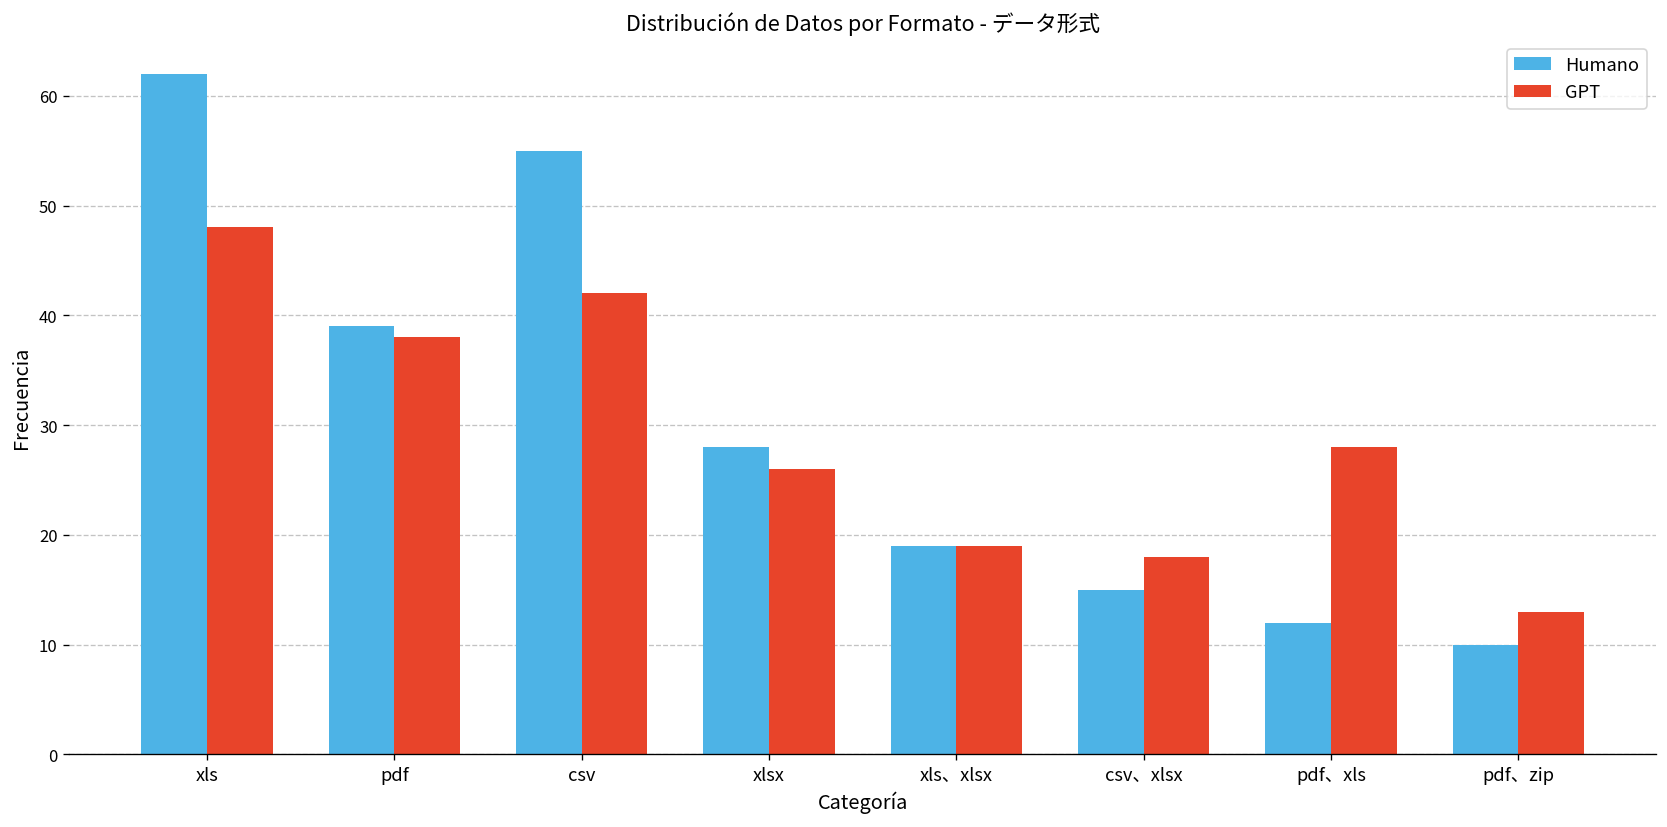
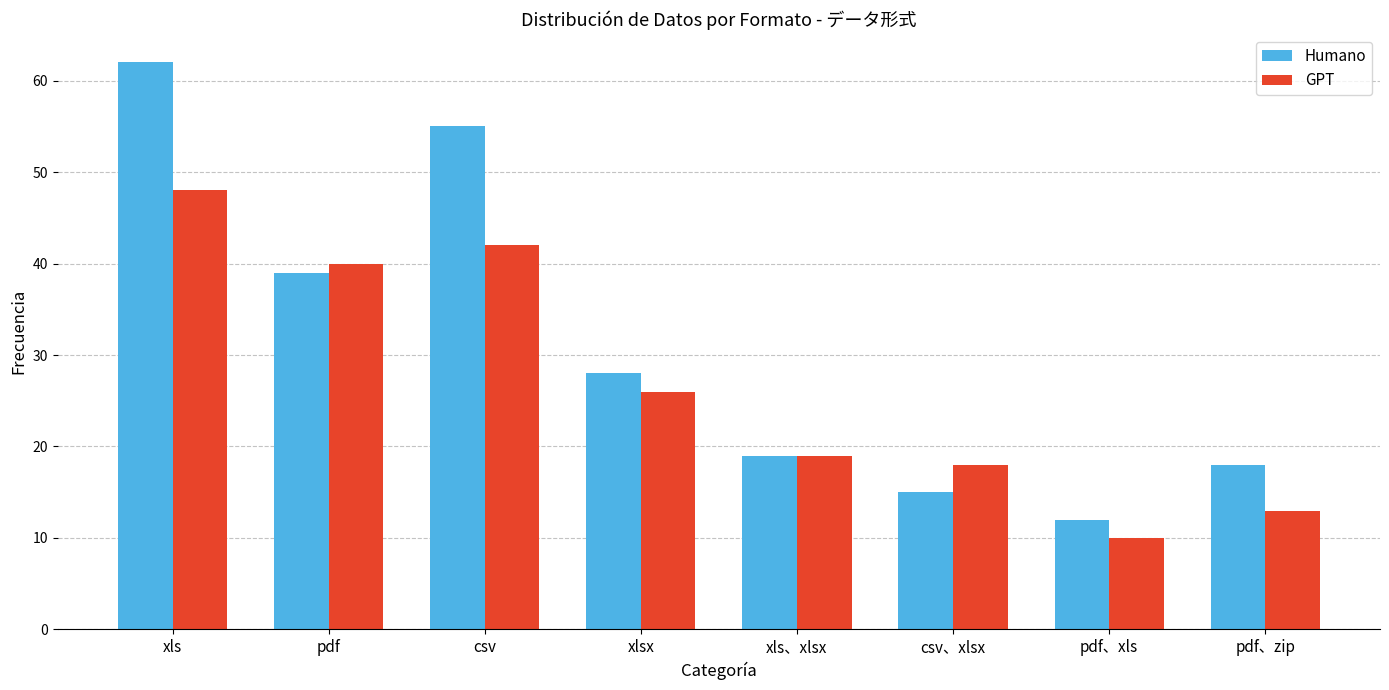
GPT, pdf: 38 -> 40
GPT, pdf、xls: 28 -> 10
Humano, pdf、zip: 10 -> 18
